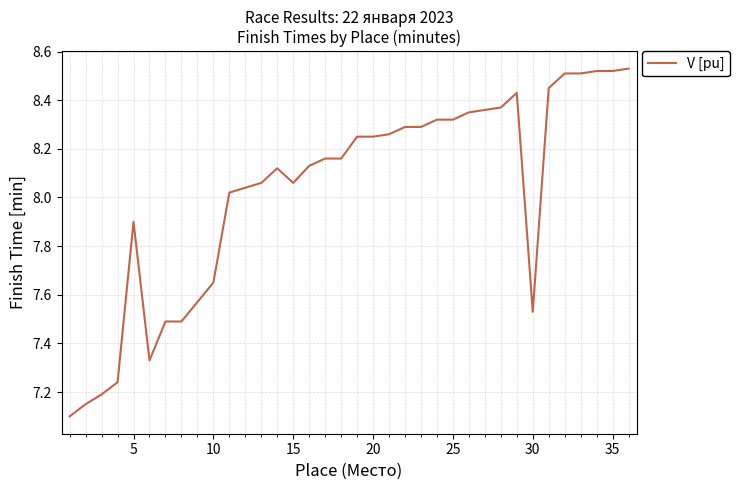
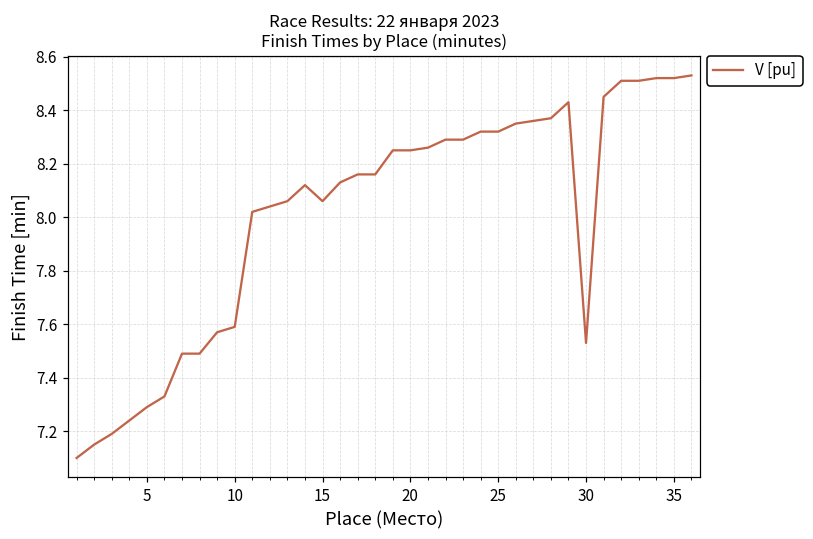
5: 7.90 -> 7.29
10: 7.65 -> 7.59
